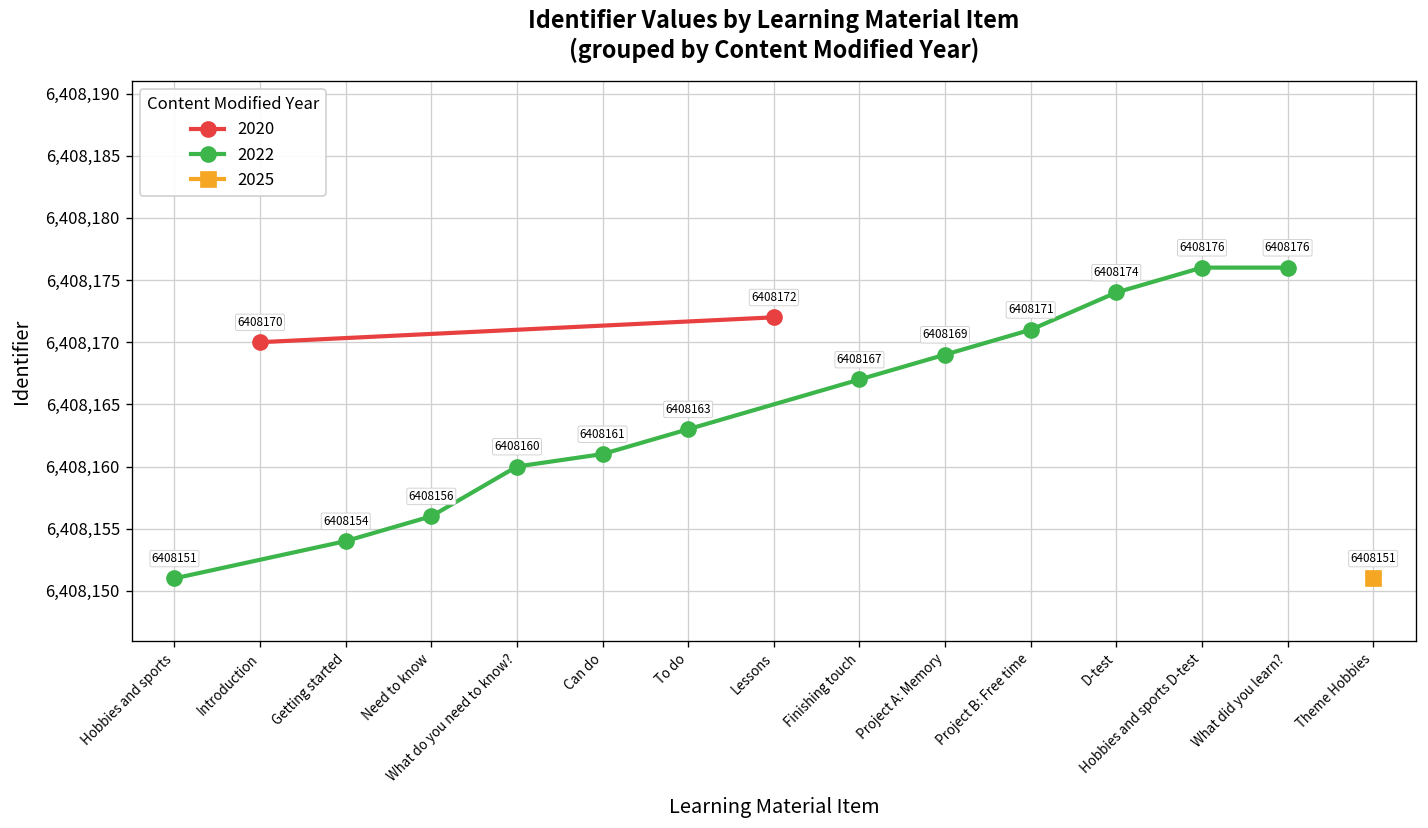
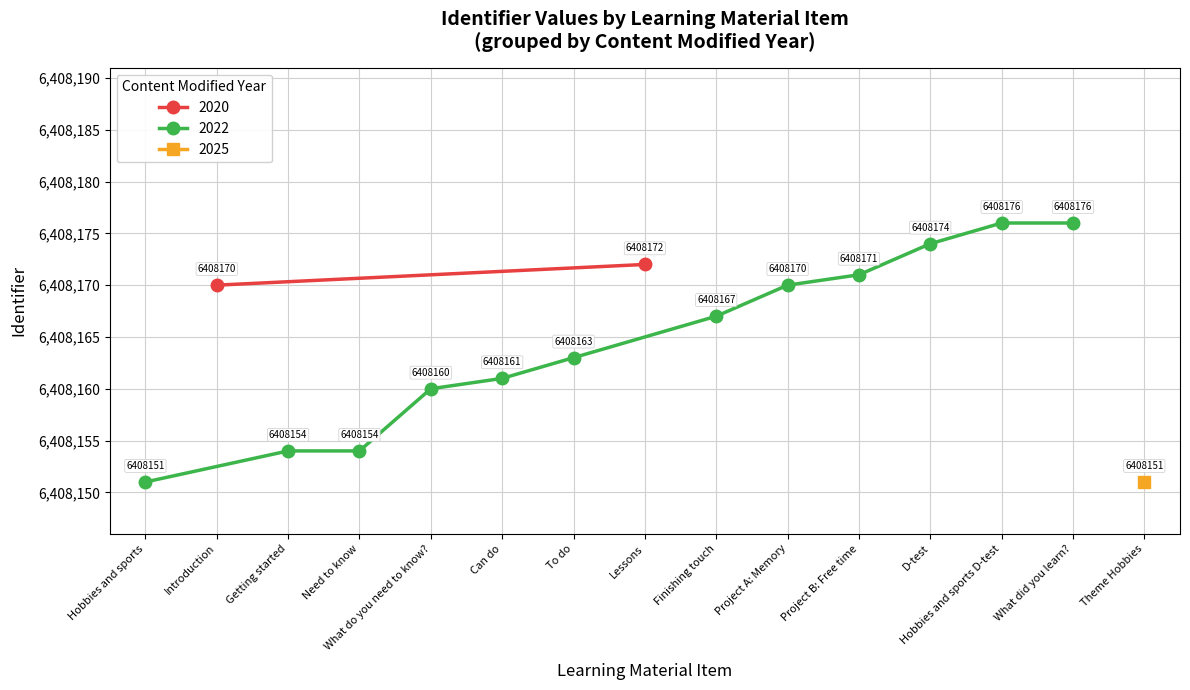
2022, Need to know: 6408156 -> 6408154
2022, Project A: Memory: 6408169 -> 6408170
